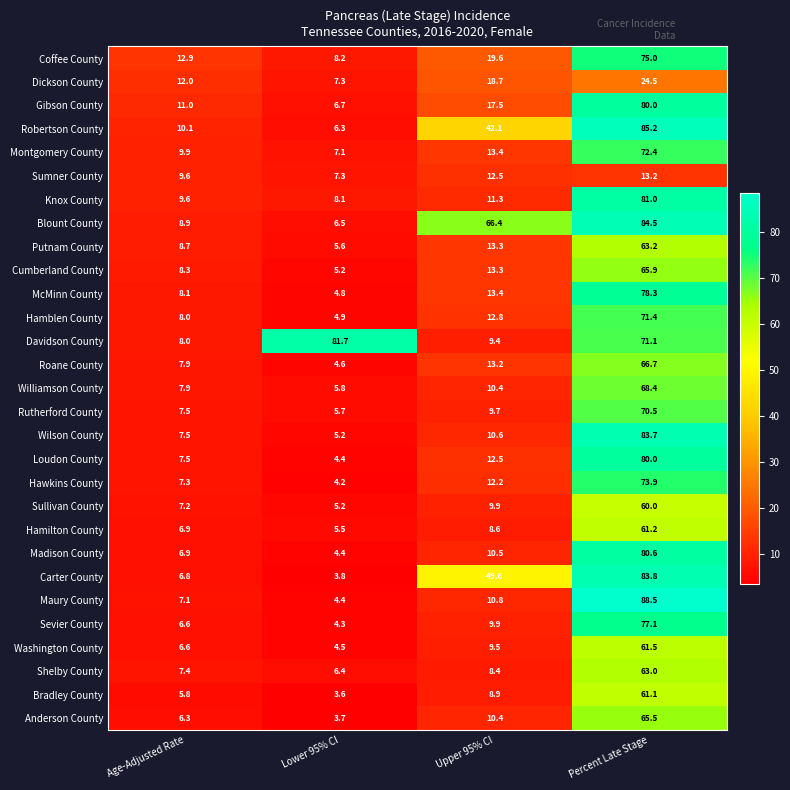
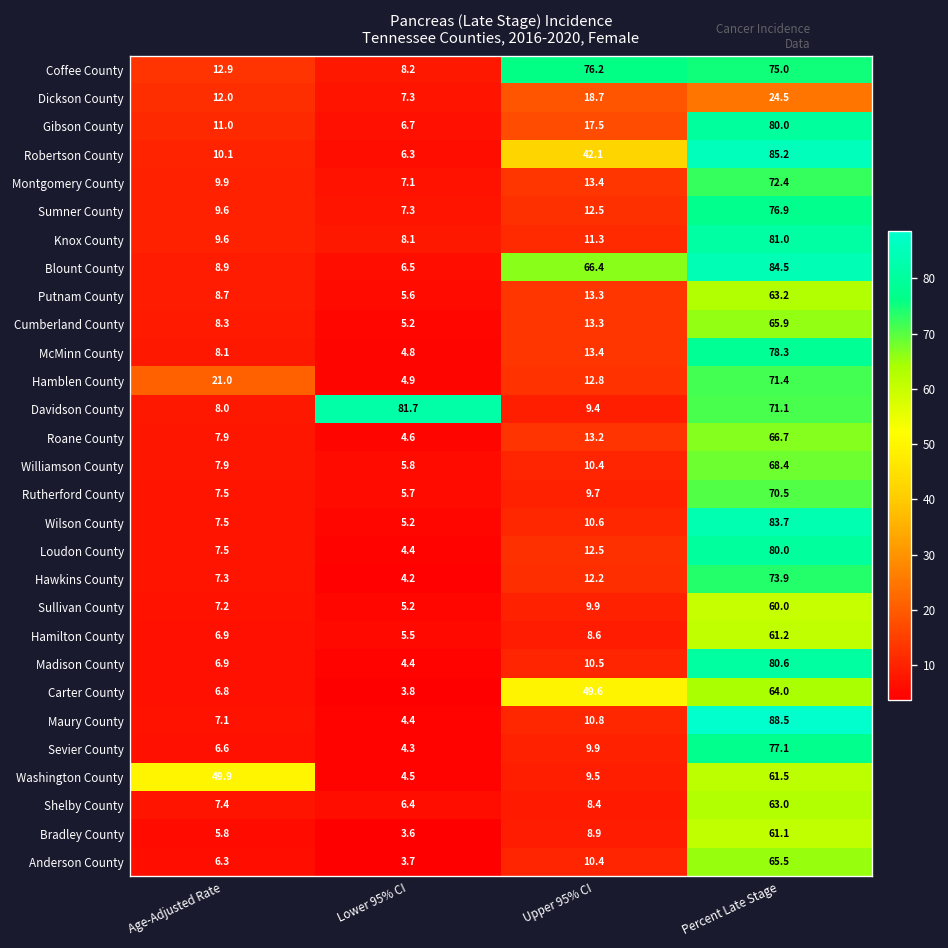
Coffee County, Upper 95% CI: 19.6 -> 76.2
Sumner County, Percent Late Stage: 13.2 -> 76.9
Hamblen County, Age-Adjusted Rate: 8.0 -> 21.0
Carter County, Percent Late Stage: 83.8 -> 64.0
Washington County, Age-Adjusted Rate: 6.6 -> 49.9
